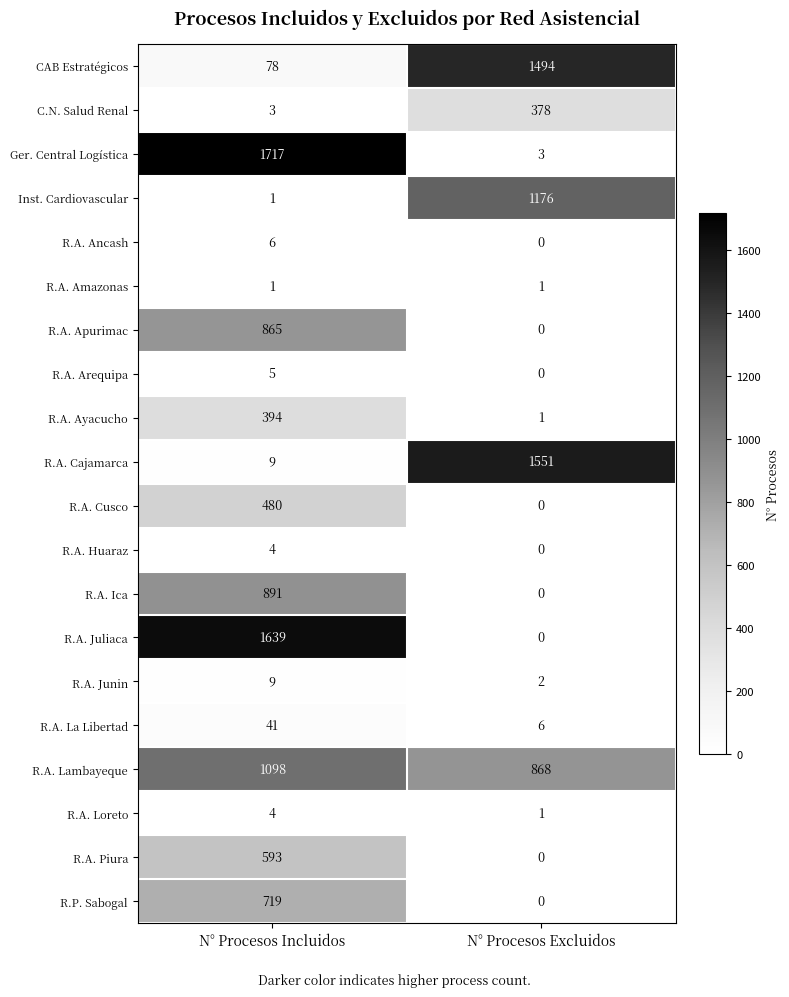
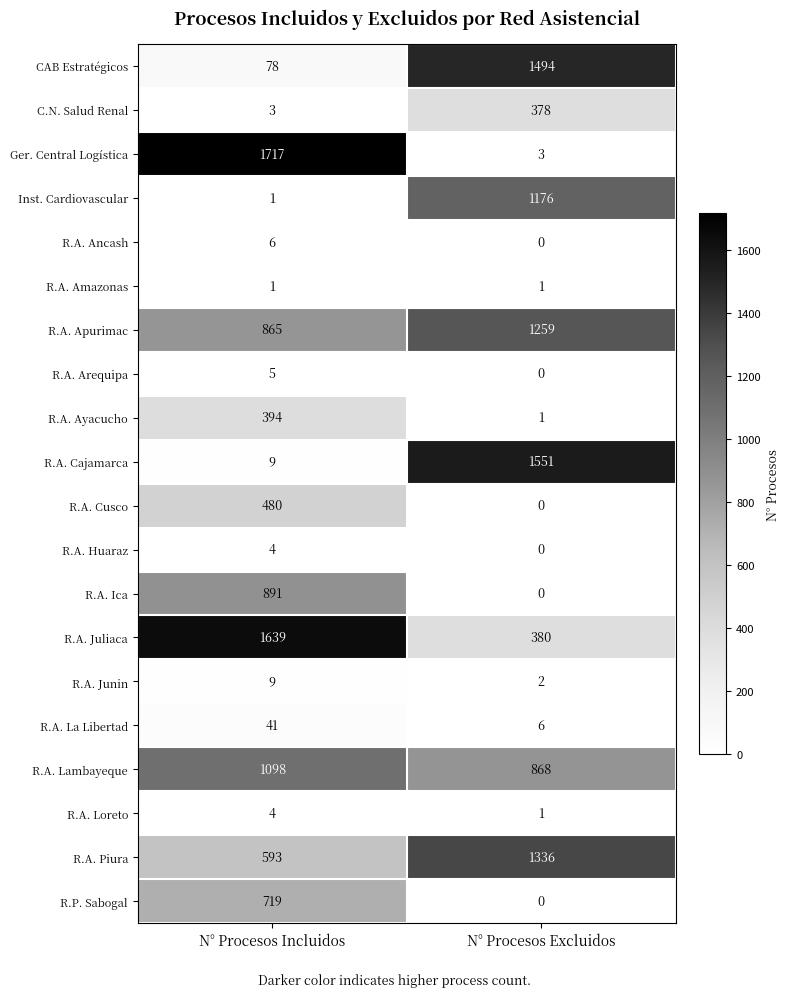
R.A. Apurimac, N° Procesos Excluidos: 0 -> 1259
R.A. Juliaca, N° Procesos Excluidos: 0 -> 380
R.A. Piura, N° Procesos Excluidos: 0 -> 1336
